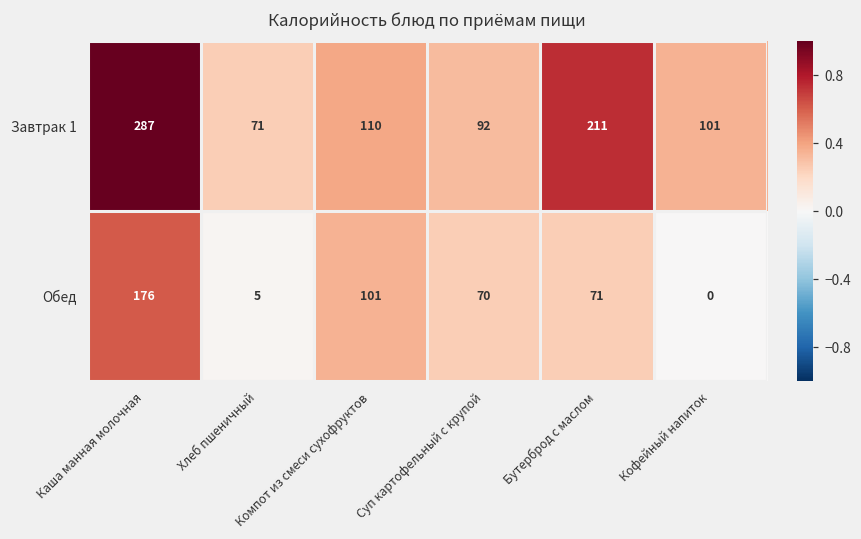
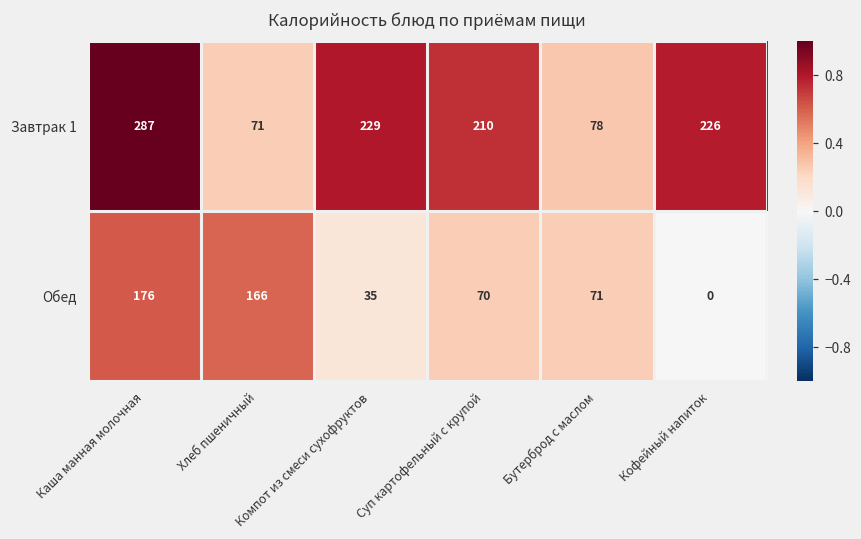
Завтрак 1, Компот из смеси сухофруктов: 110 -> 229
Завтрак 1, Суп картофельный с крупой: 92 -> 210
Завтрак 1, Бутерброд с маслом: 211 -> 78
Завтрак 1, Кофейный напиток: 101 -> 226
Обед, Хлеб пшеничный: 5 -> 166
Обед, Компот из смеси сухофруктов: 101 -> 35
